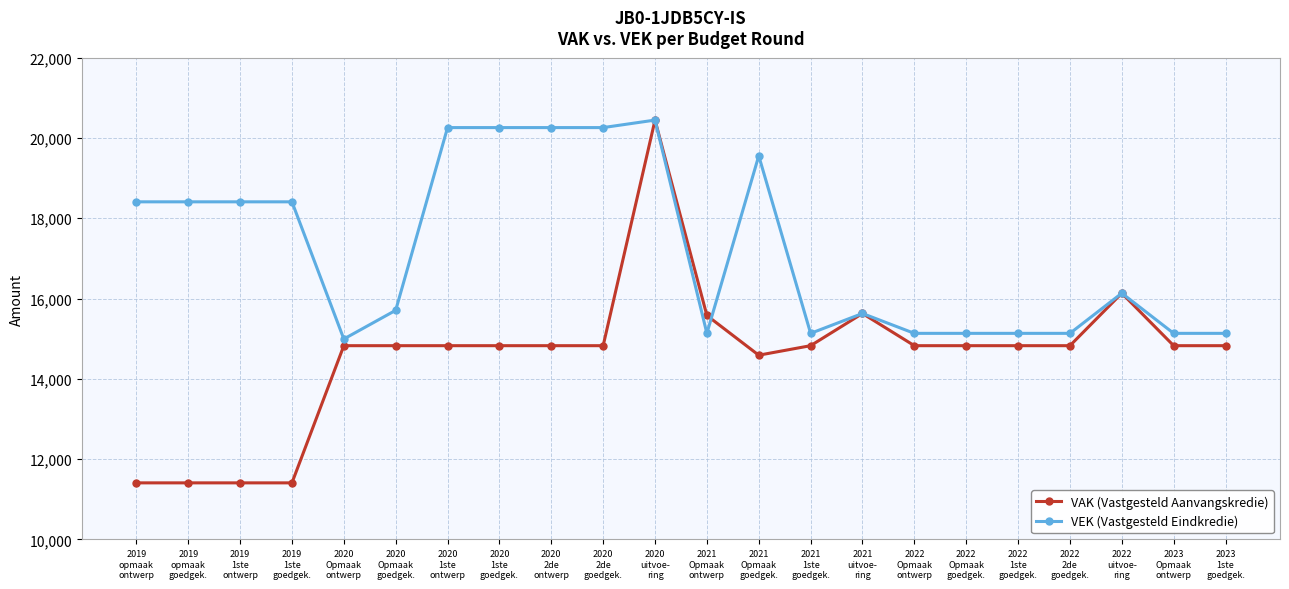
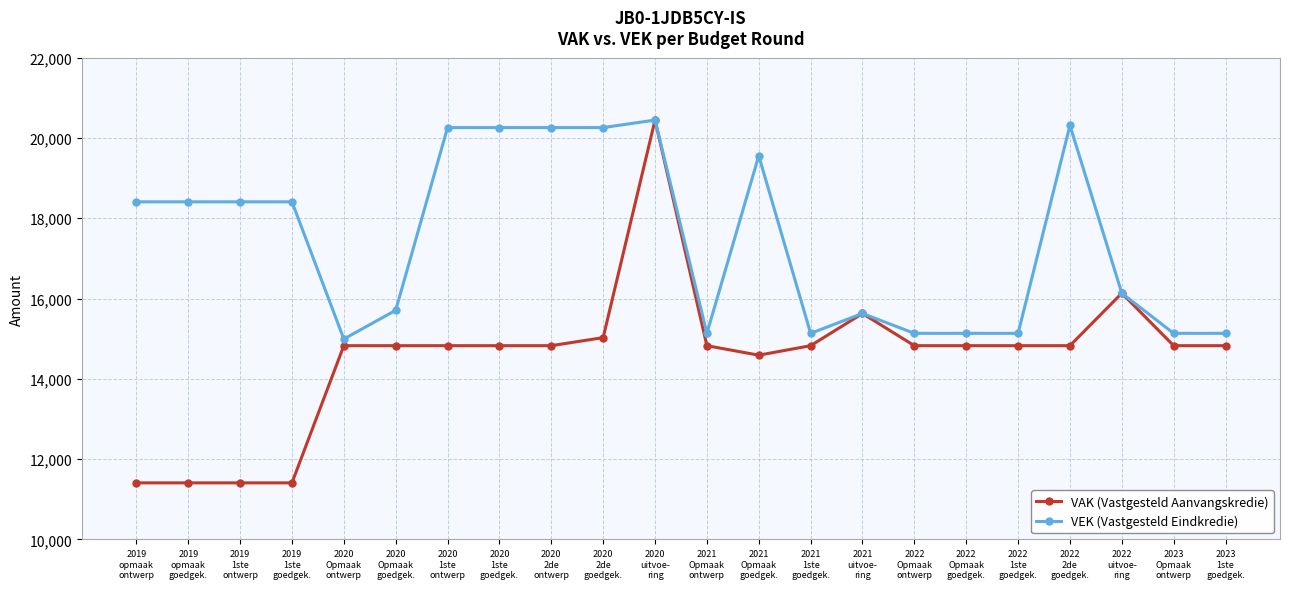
VAK (Vastgesteld Aanvangskredie), 2020 2de goedgek.: 14,800 -> 15,000
VAK (Vastgesteld Aanvangskredie), 2021 Opmaak ontwerp: 15,600 -> 14,800
VEK (Vastgesteld Eindkredie), 2022 2de goedgek.: 15,100 -> 20,300
